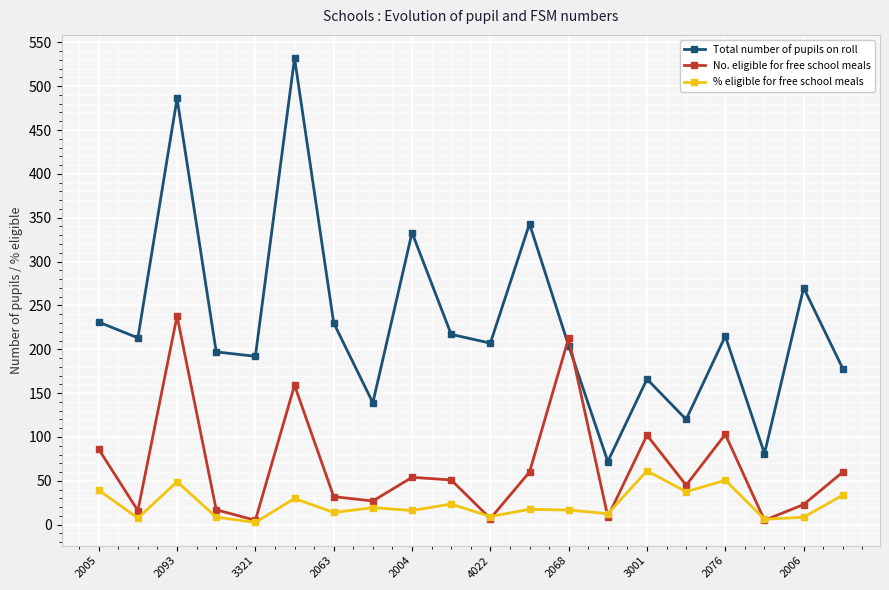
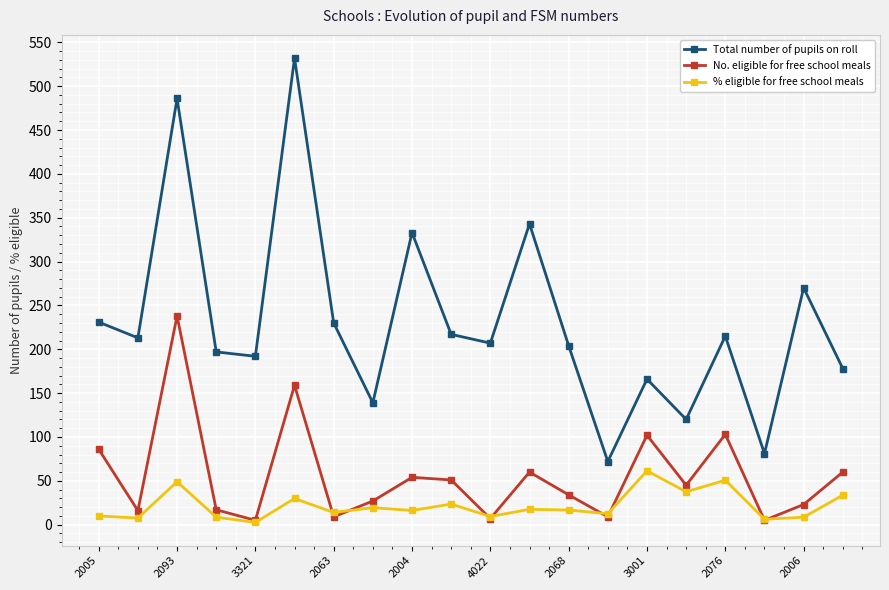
% eligible for free school meals, 2005: 40 -> 10
No. eligible for free school meals, 2063: 30 -> 10
No. eligible for free school meals, 2068: 210 -> 30
